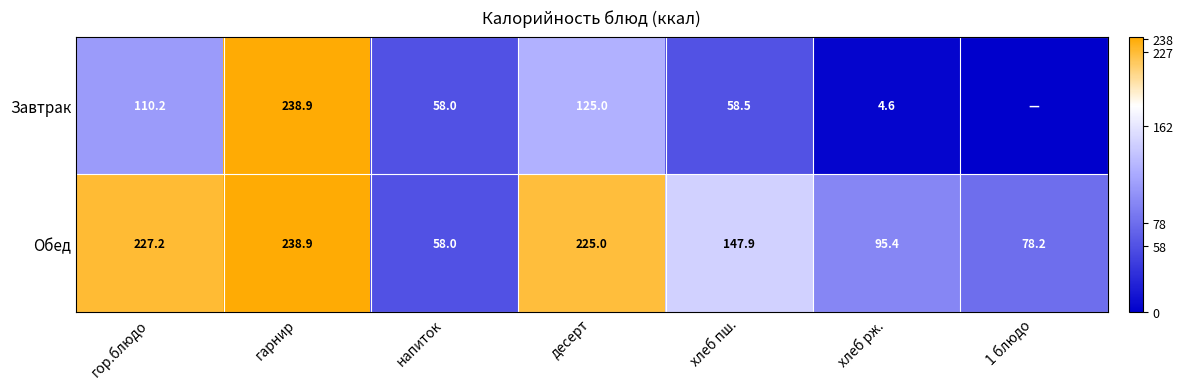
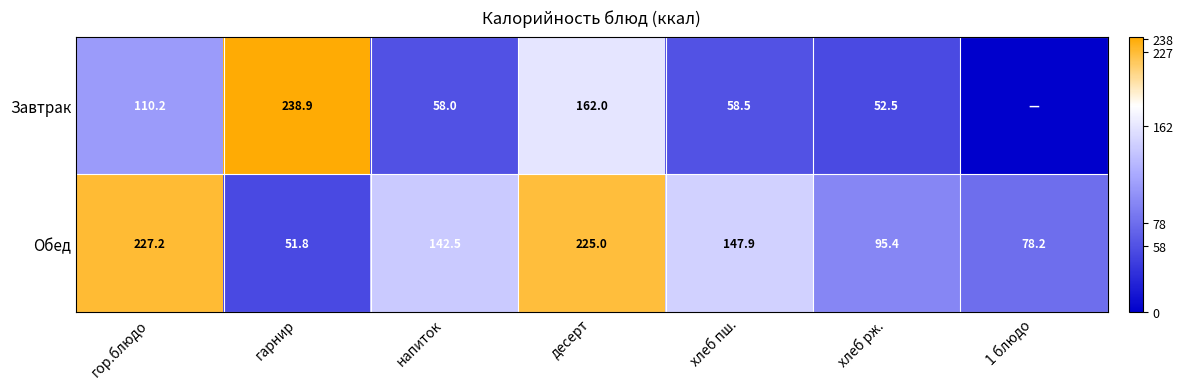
Завтрак, десерт: 125.0 -> 162.0
Завтрак, хлеб рж.: 4.6 -> 52.5
Обед, гарнир: 238.9 -> 51.8
Обед, напиток: 58.0 -> 142.5
